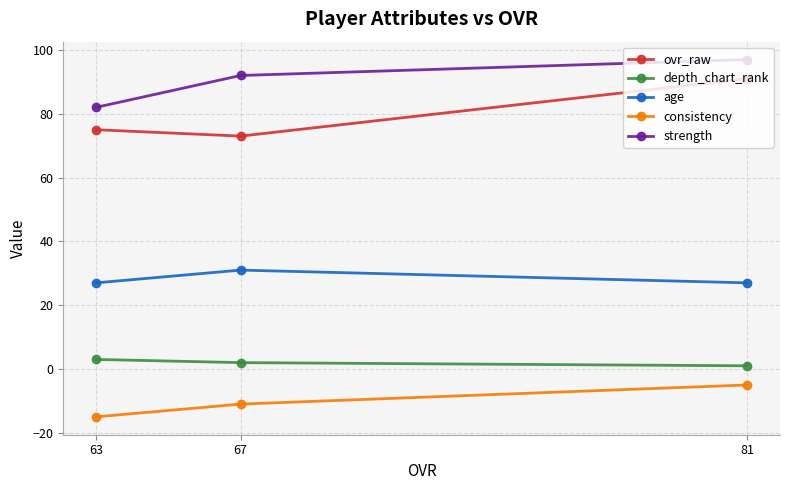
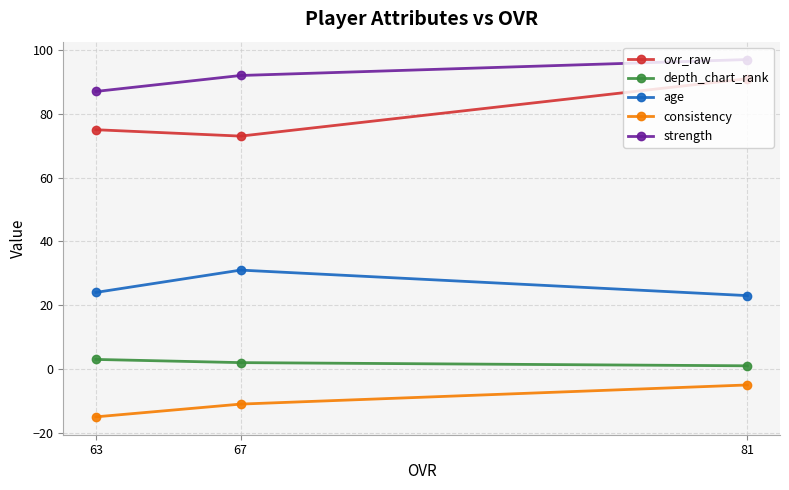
age, 63: 27 -> 24
strength, 63: 82 -> 87
age, 81: 27 -> 23
